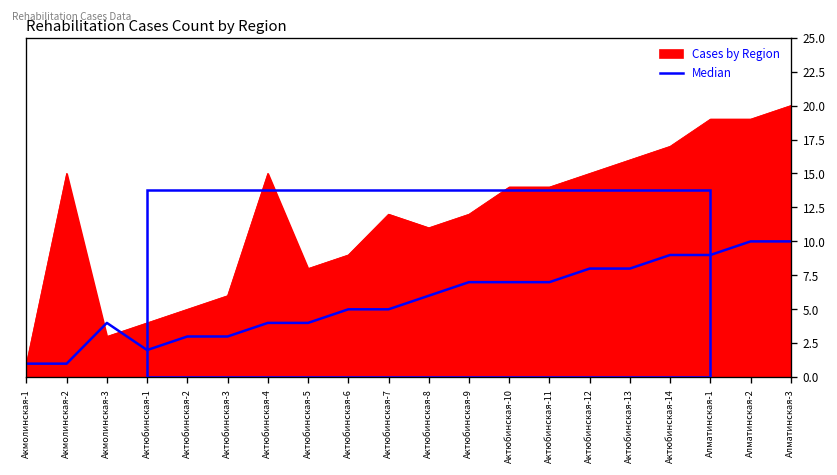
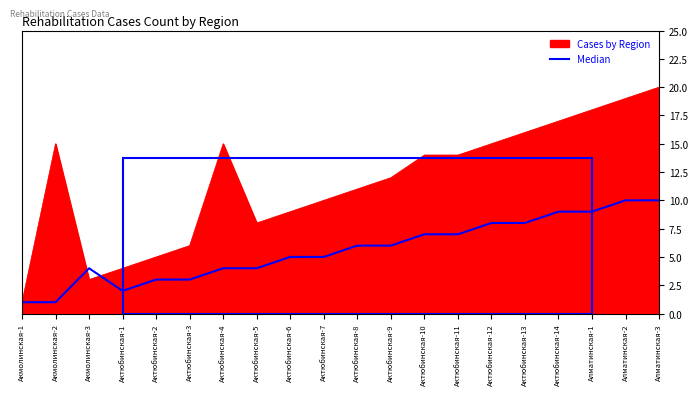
Cases by Region, Актюбинская-7: 12 -> 10
Median, Актюбинская-9: 7 -> 6
Cases by Region, Алматинская-1: 19 -> 18
